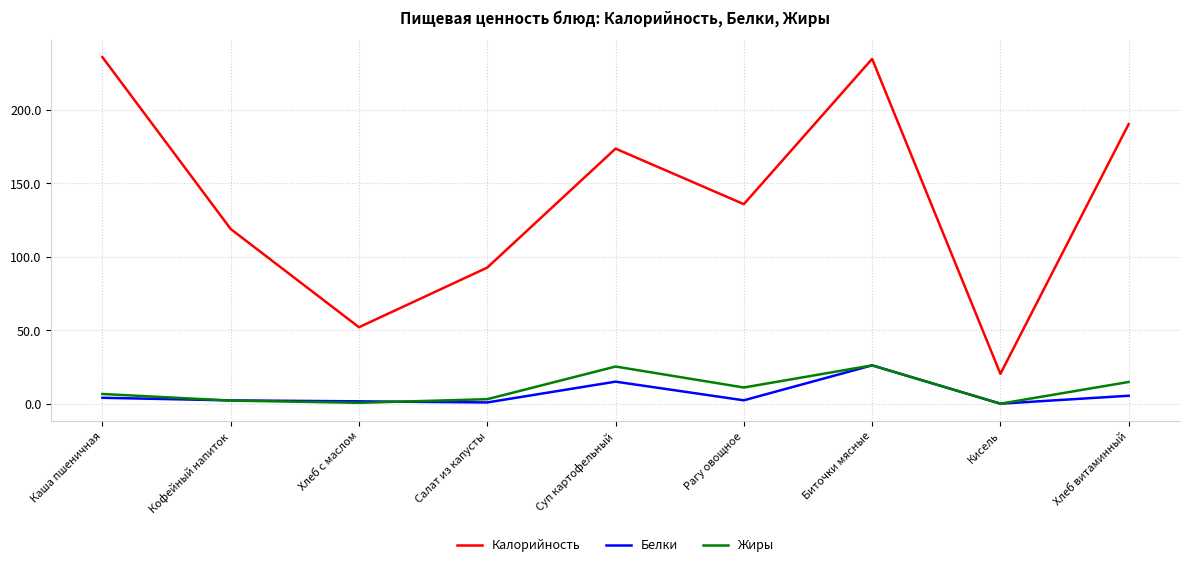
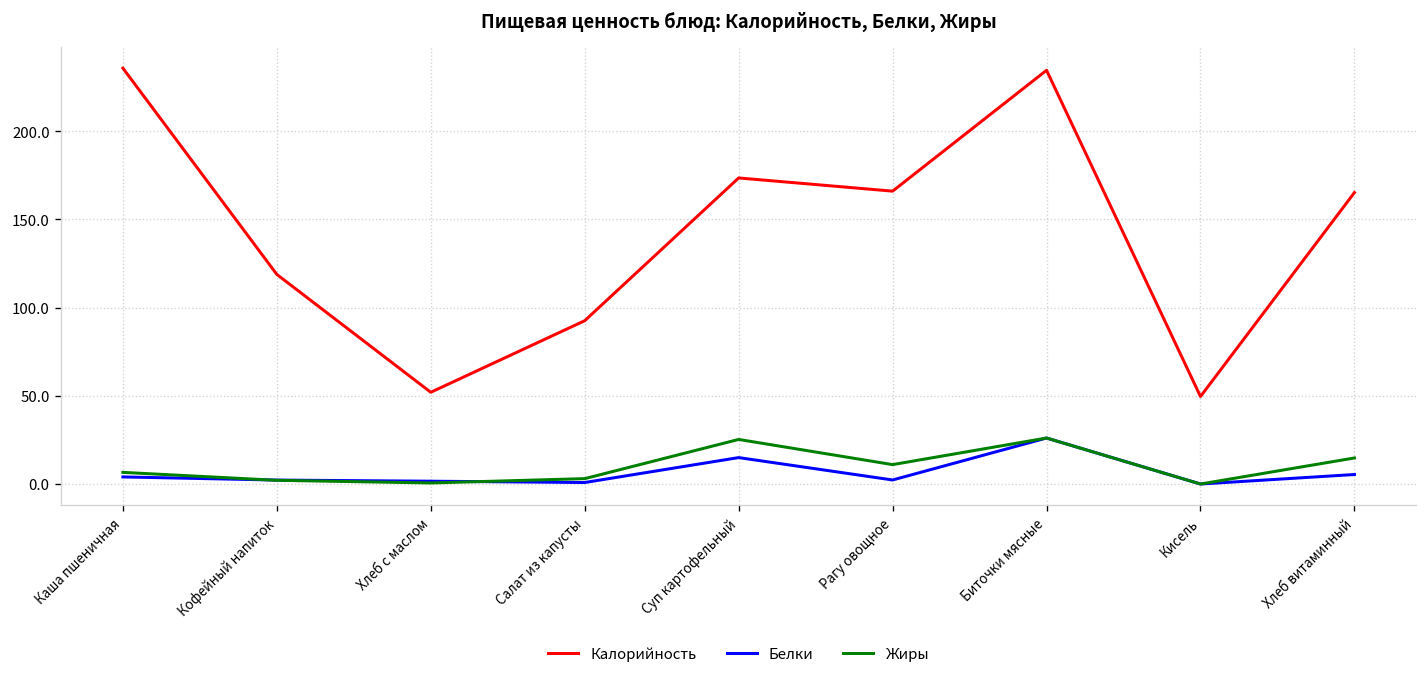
Калорийность, Рагу овощное: 136 -> 166
Калорийность, Кисель: 20 -> 50
Калорийность, Хлеб витаминный: 190 -> 165
